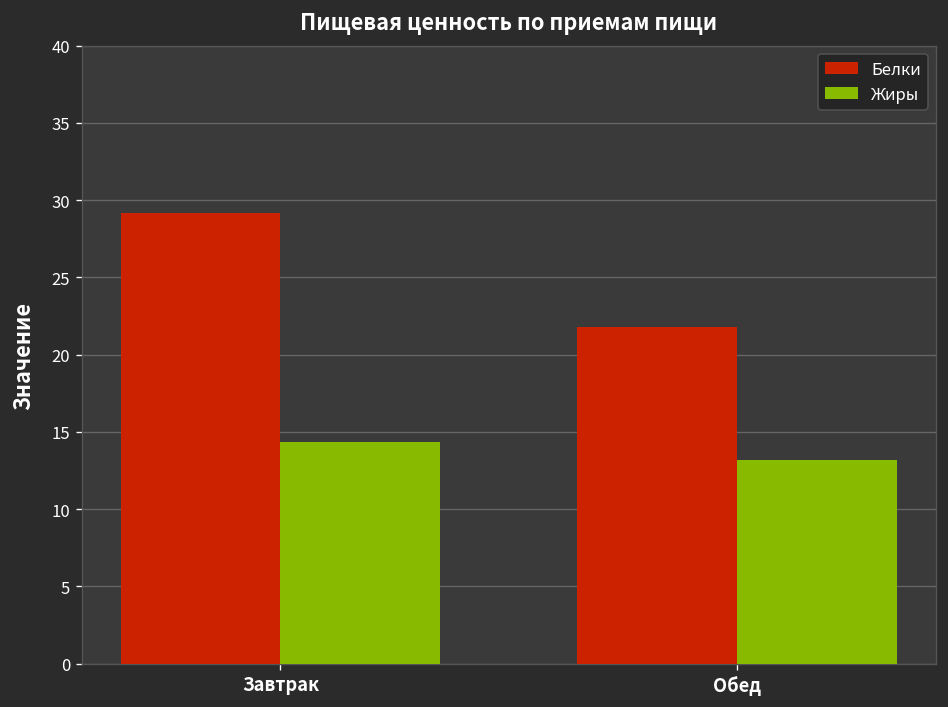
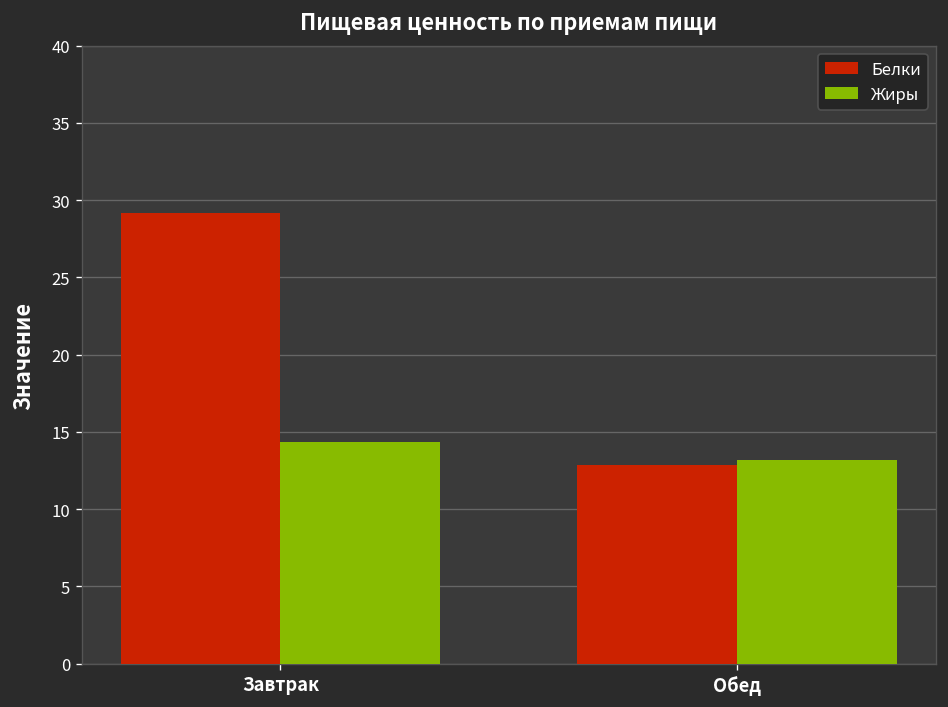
Белки, Обед: 21.8 -> 12.8
